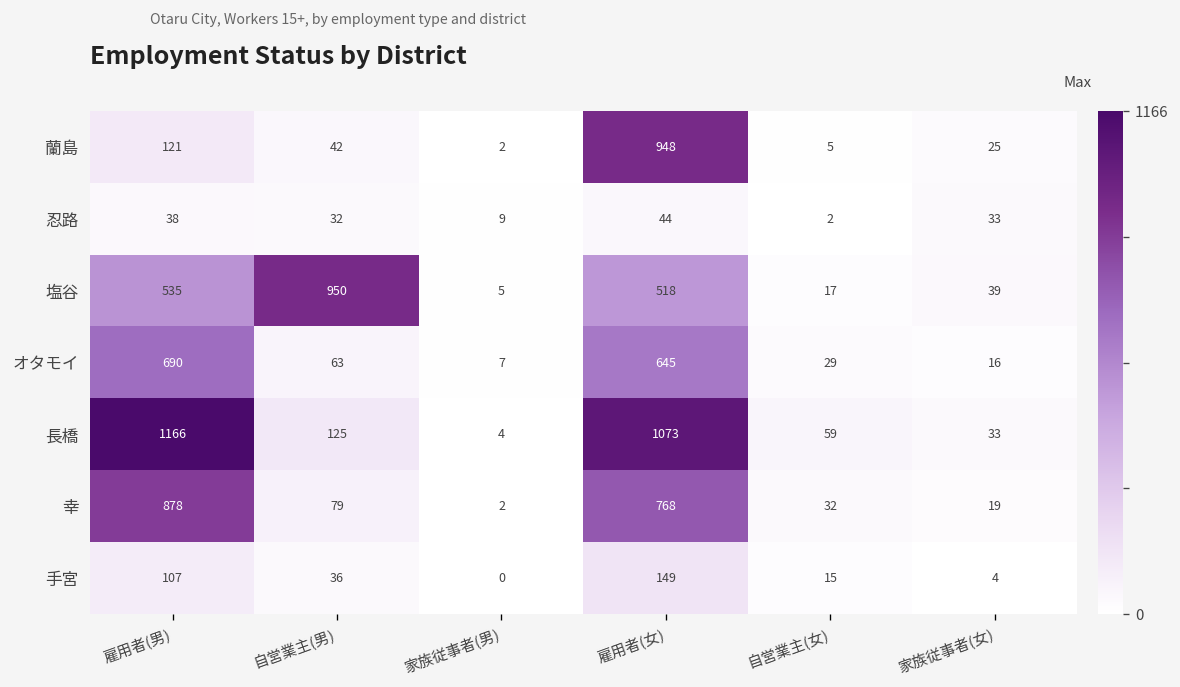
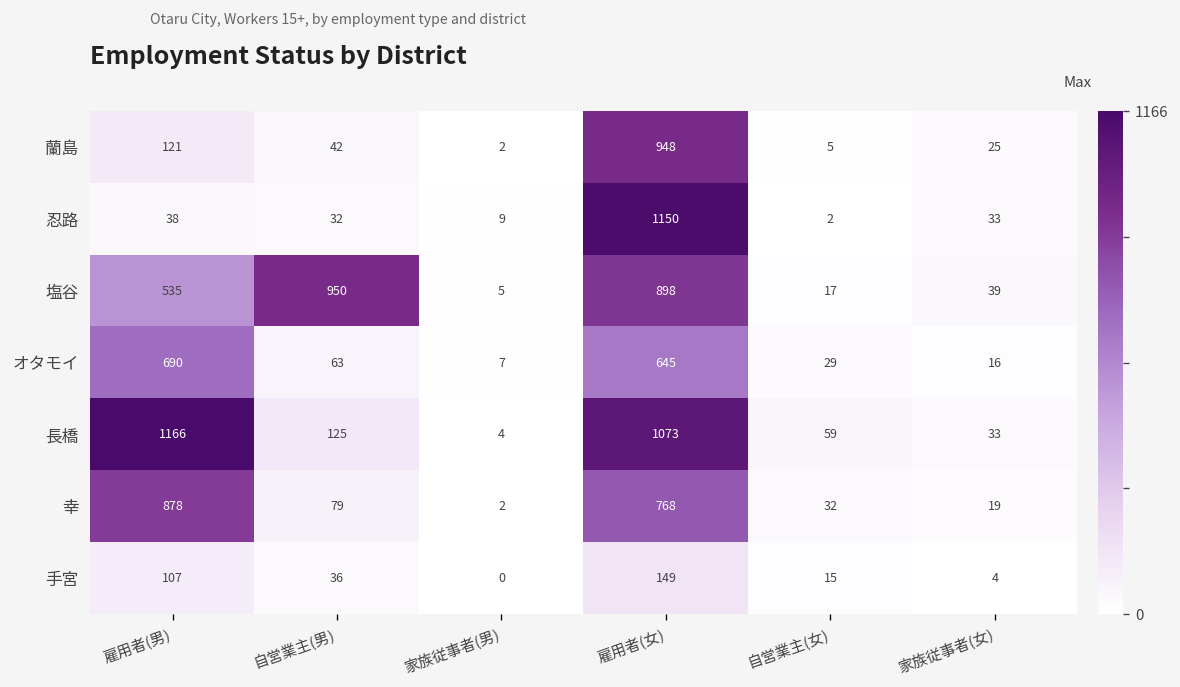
忍路, 雇用者(女): 44 -> 1150
塩谷, 雇用者(女): 518 -> 898
